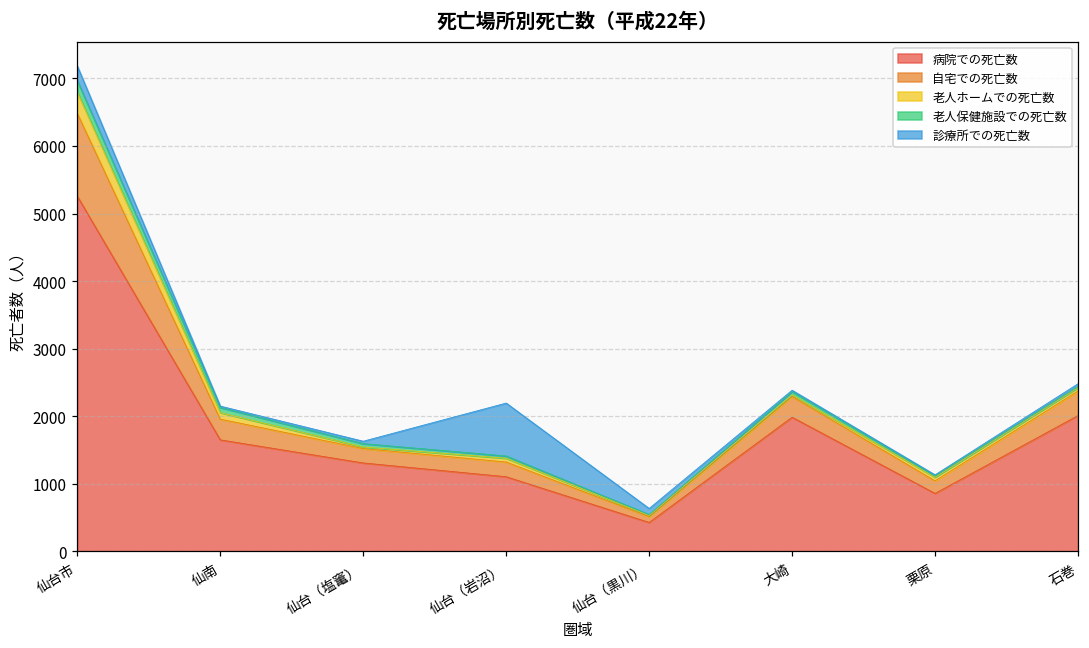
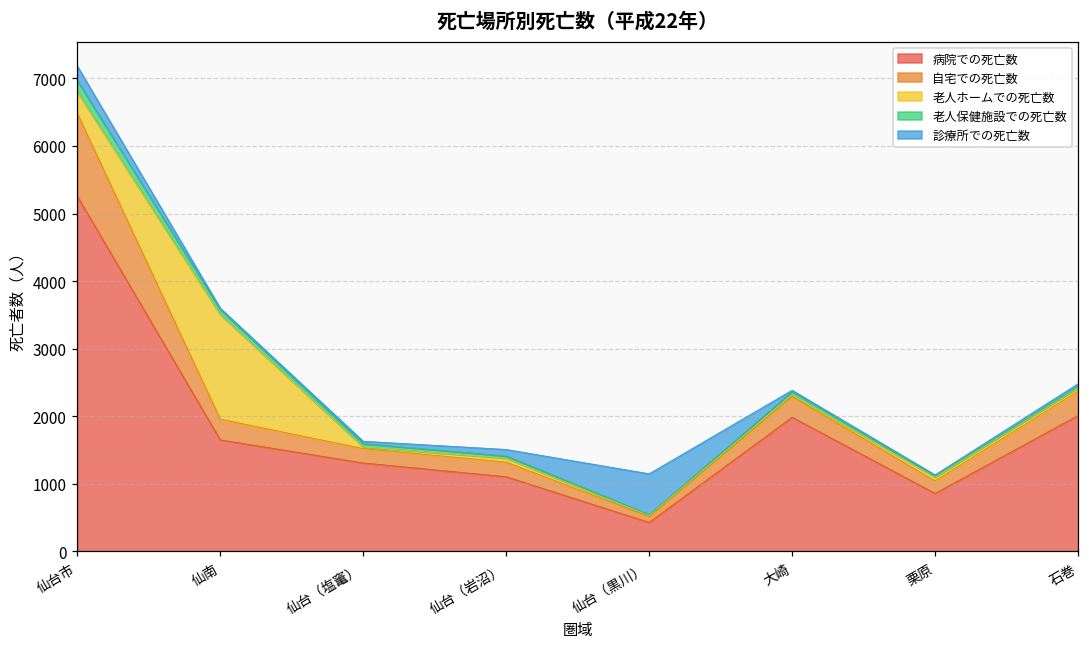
老人ホームでの死亡数, 仙南: 100 -> 1500
診療所での死亡数, 仙台（岩沼）: 800 -> 100
診療所での死亡数, 仙台（黒川）: 100 -> 600
